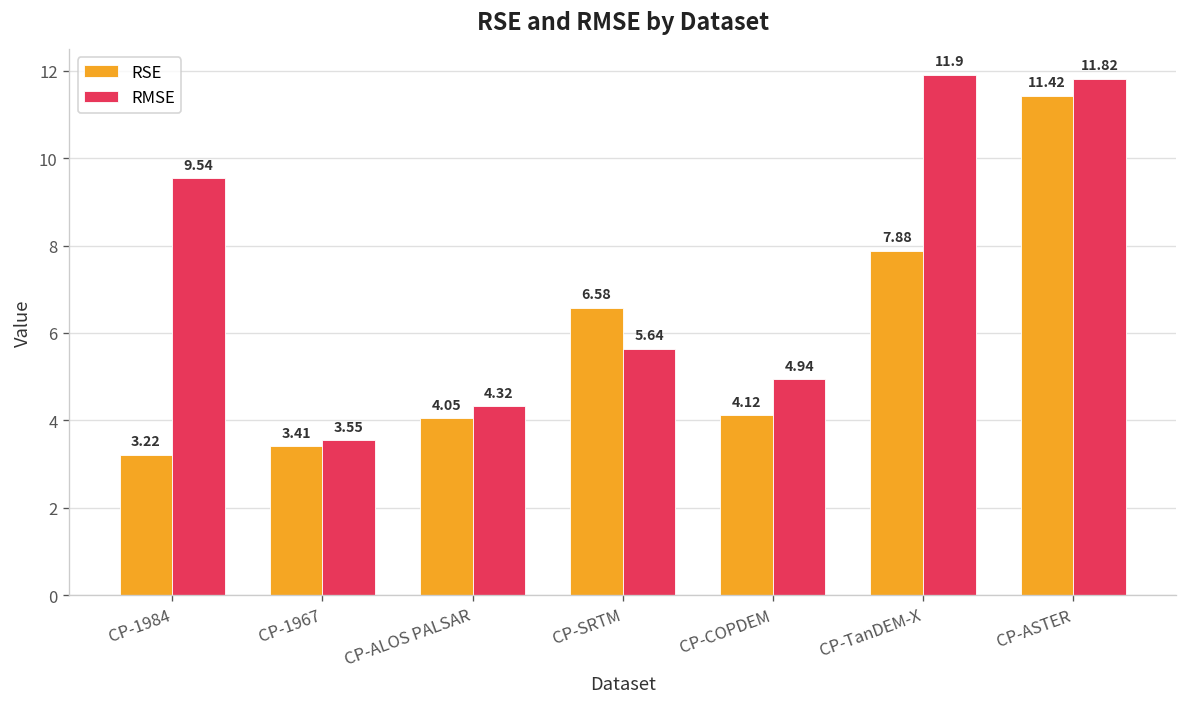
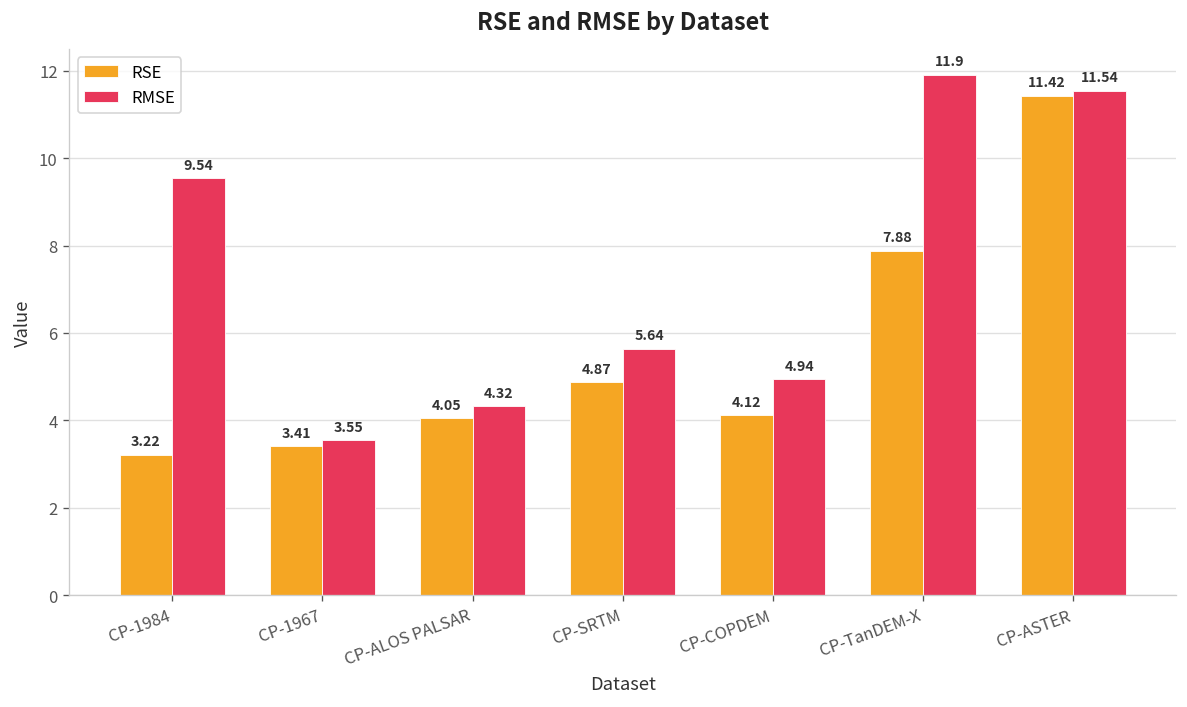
RSE, CP-SRTM: 6.58 -> 4.87
RMSE, CP-ASTER: 11.82 -> 11.54
